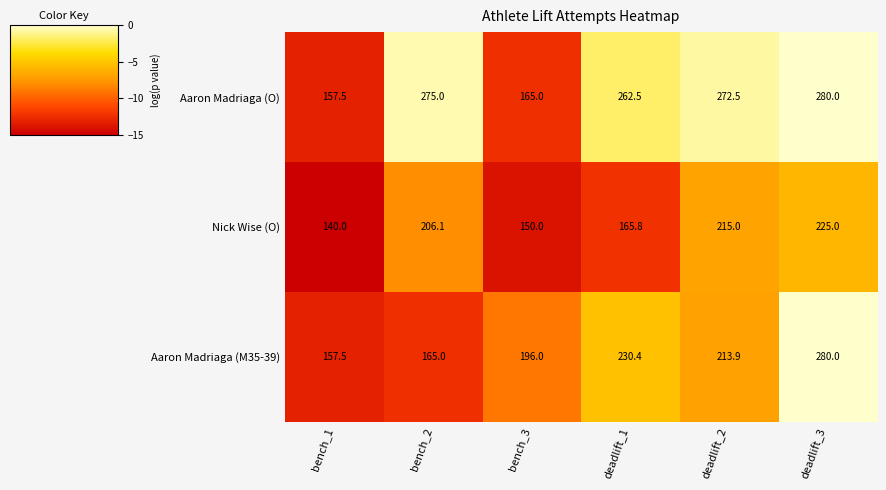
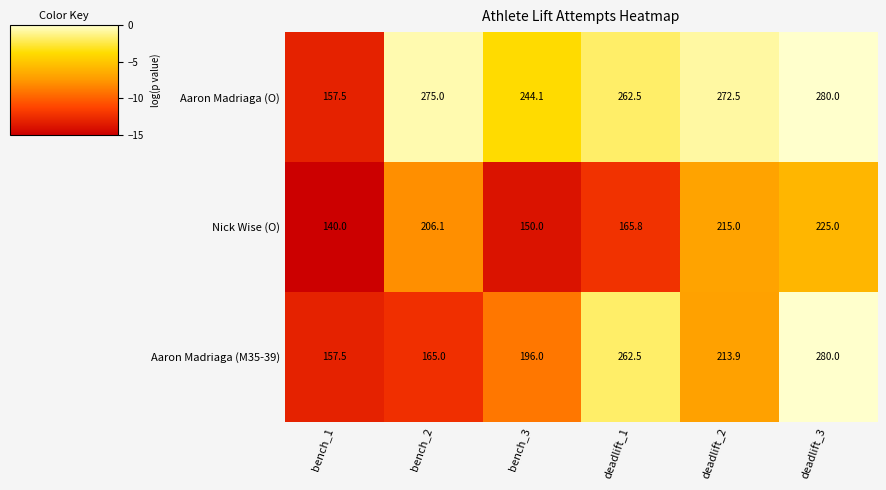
Aaron Madriaga (O), bench_3: 165.0 -> 244.1
Aaron Madriaga (M35-39), deadlift_1: 230.4 -> 262.5
